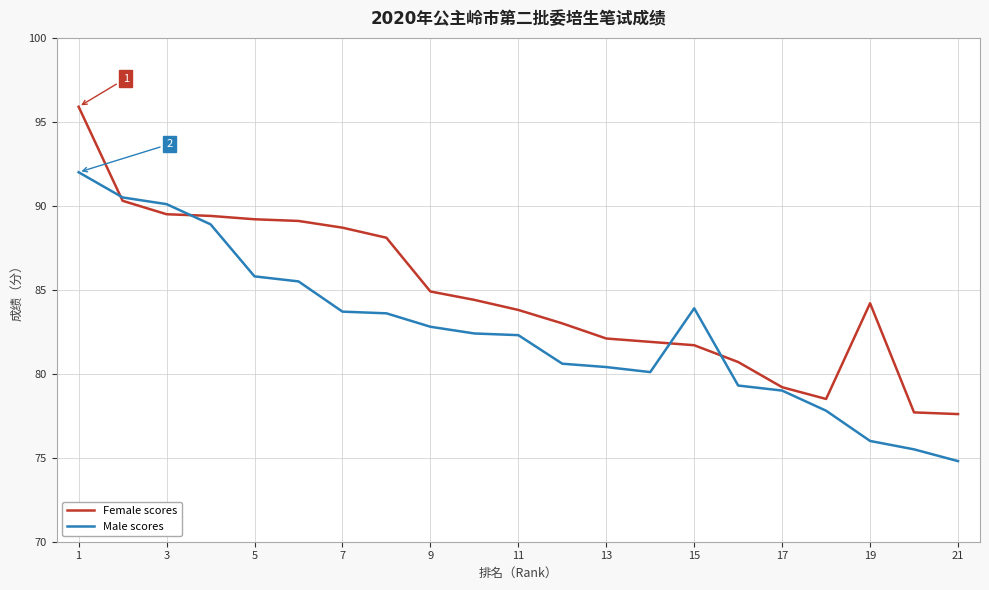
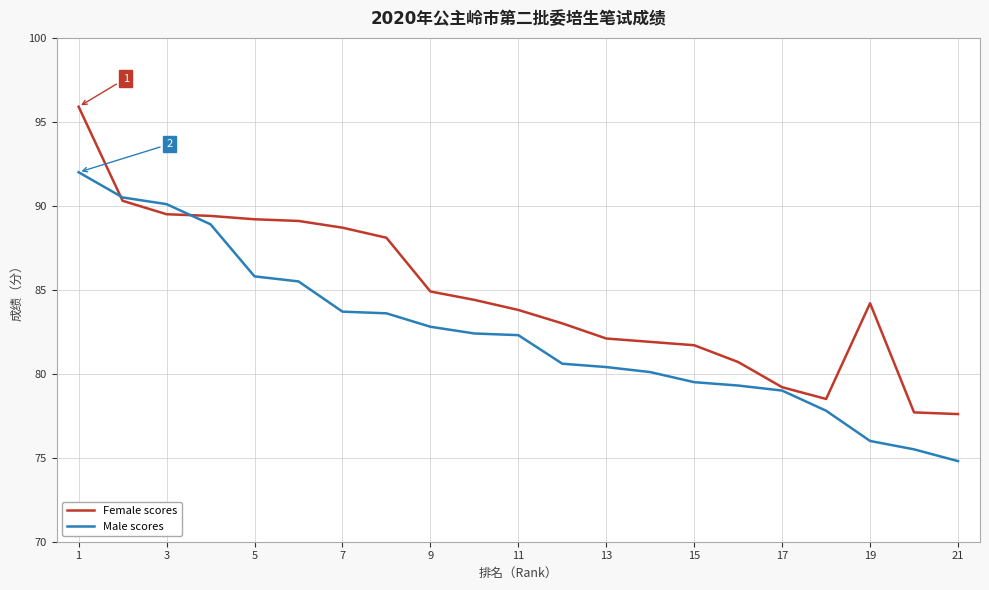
Male scores, 15: 83.9 -> 79.5
